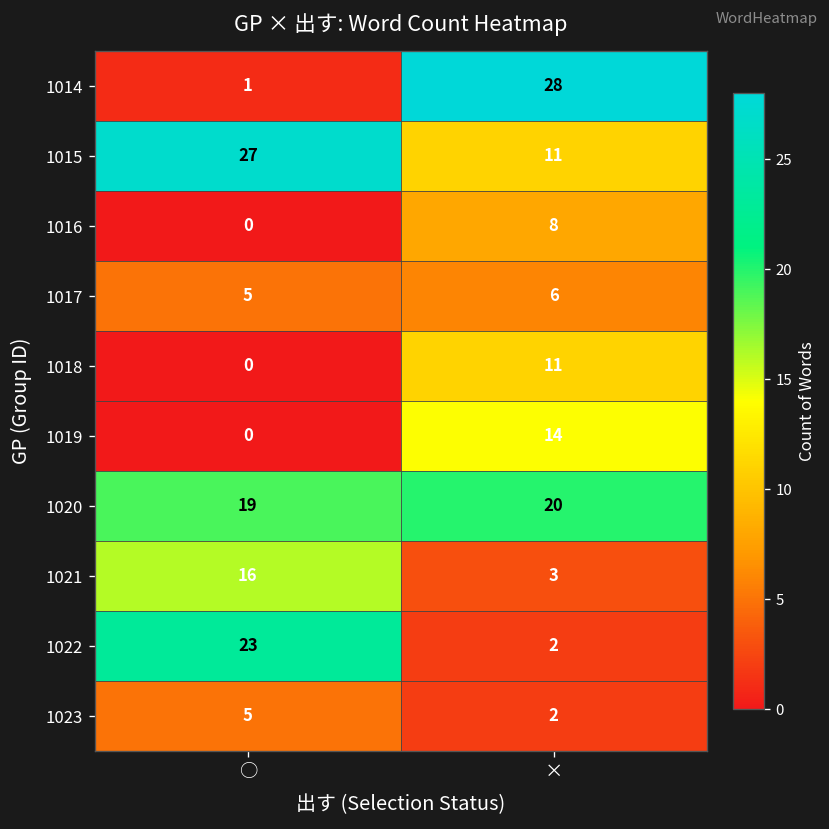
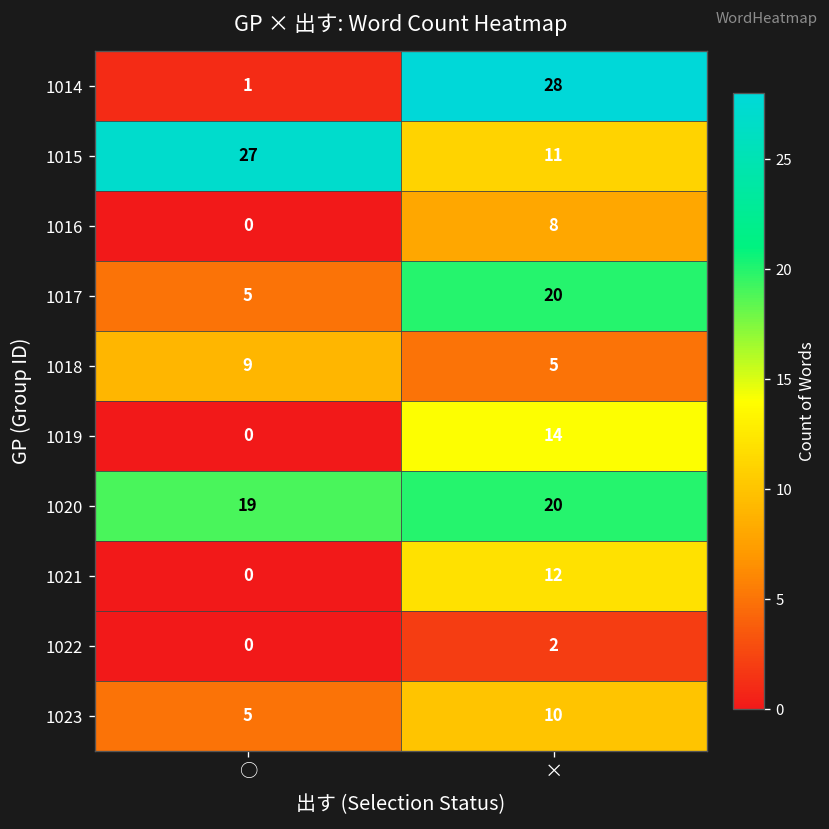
1017, ×: 6 -> 20
1018, ○: 0 -> 9
1018, ×: 11 -> 5
1021, ○: 16 -> 0
1021, ×: 3 -> 12
1022, ○: 23 -> 0
1023, ×: 2 -> 10
